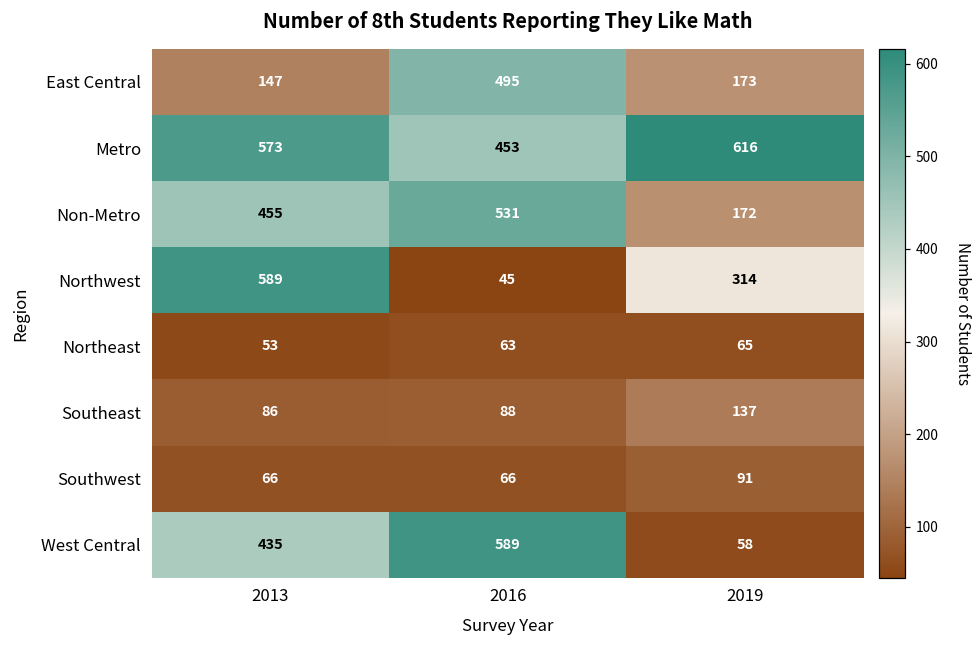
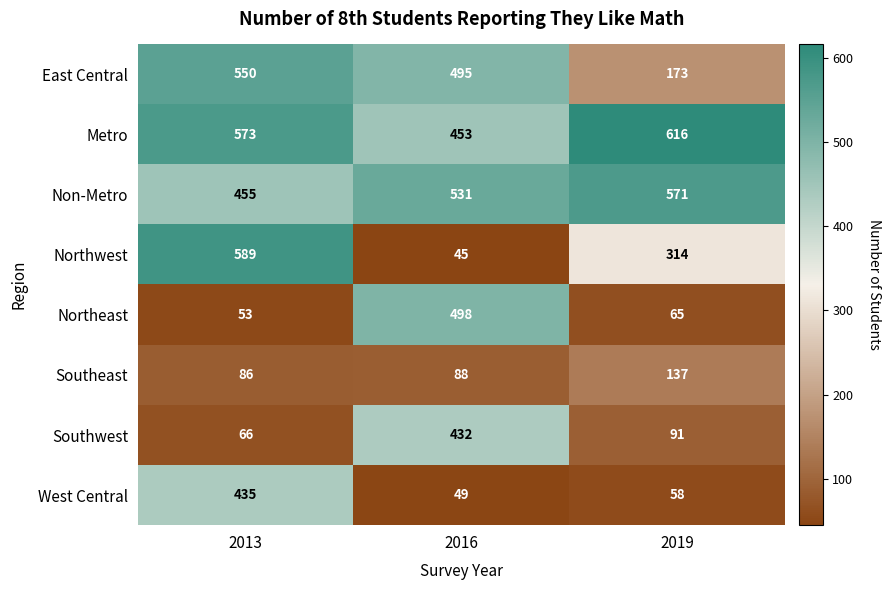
East Central, 2013: 147 -> 550
Non-Metro, 2019: 172 -> 571
Northeast, 2016: 63 -> 498
Southwest, 2016: 66 -> 432
West Central, 2016: 589 -> 49
